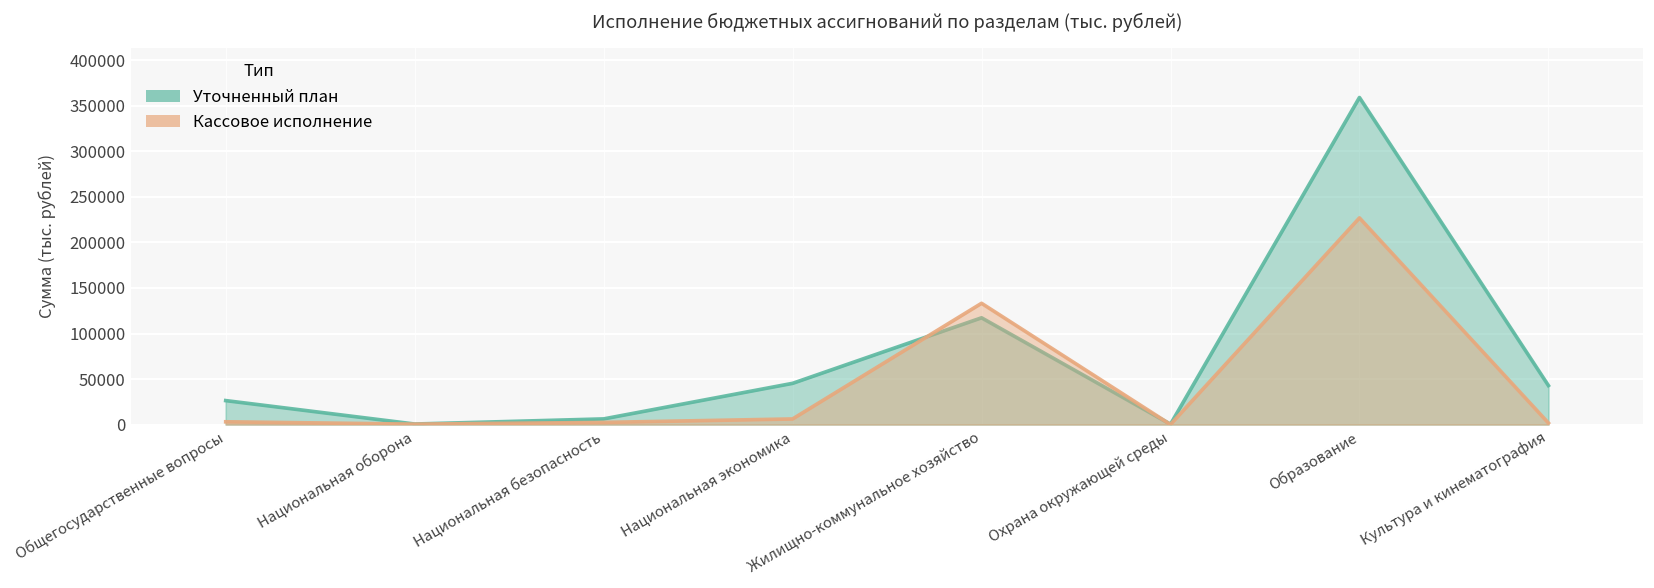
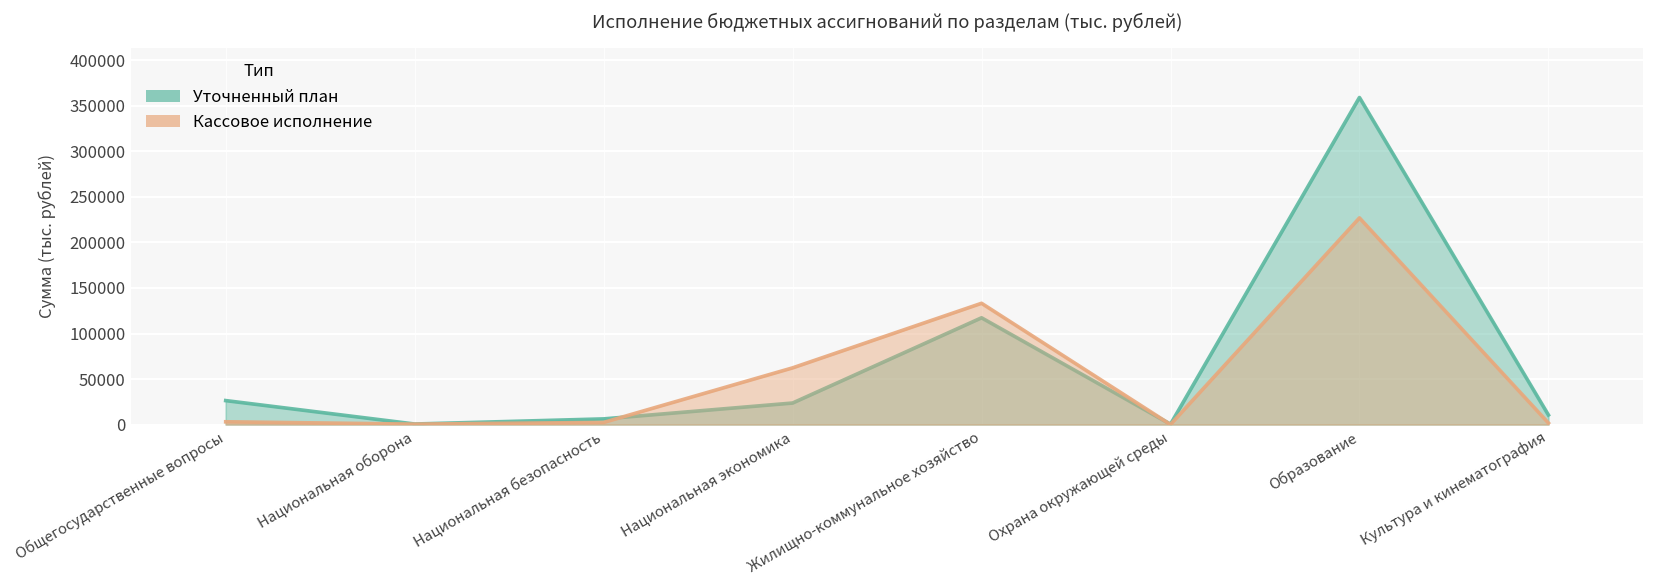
Уточненный план, Национальная экономика: 50000 -> 20000
Кассовое исполнение, Национальная экономика: 10000 -> 60000
Уточненный план, Культура и кинематография: 40000 -> 10000
